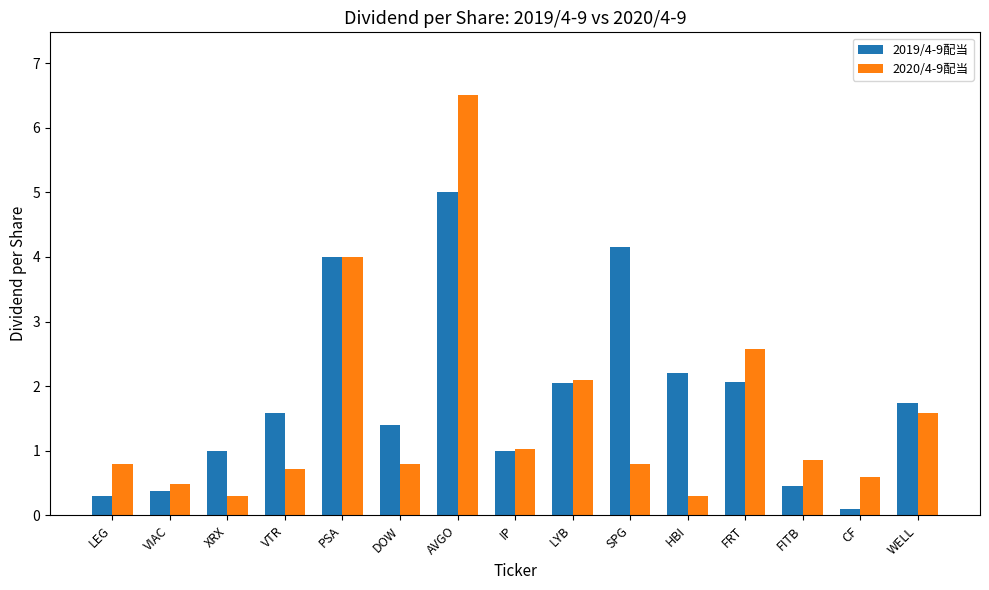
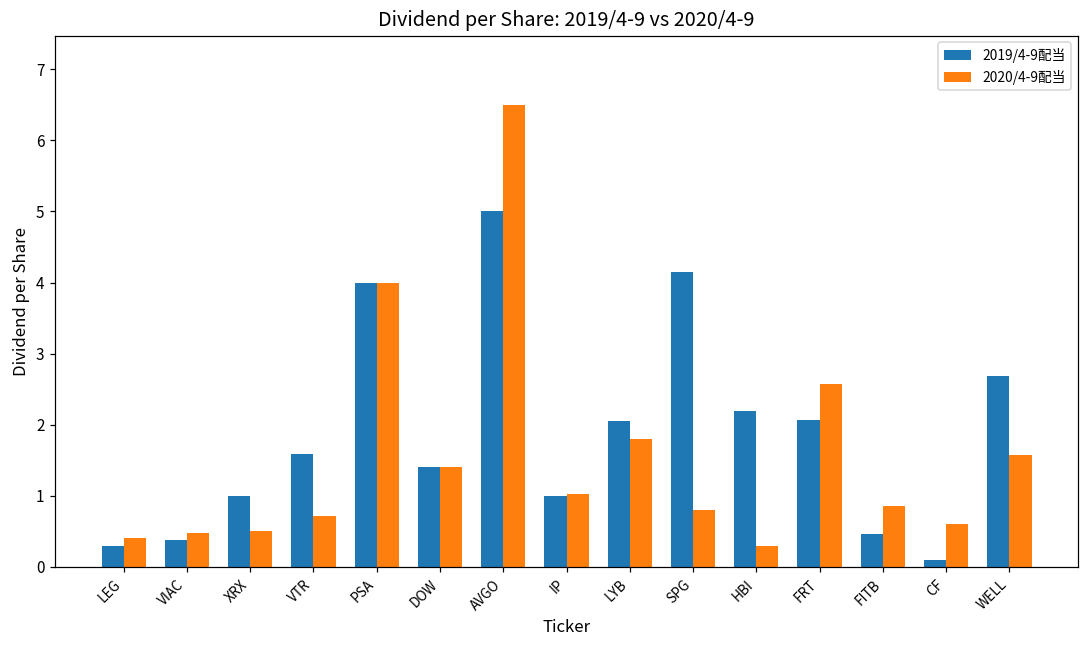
2020/4-9配当, LEG: 0.8 -> 0.4
2020/4-9配当, XRX: 0.3 -> 0.5
2020/4-9配当, DOW: 0.8 -> 1.4
2020/4-9配当, LYB: 2.1 -> 1.8
2019/4-9配当, WELL: 1.7 -> 2.7
